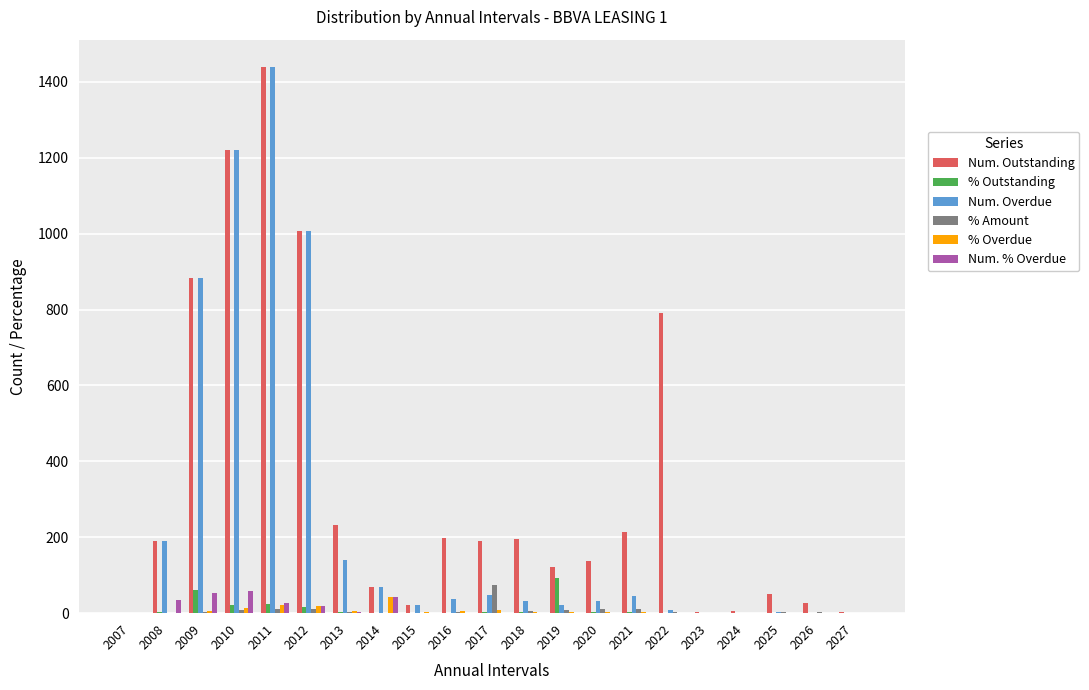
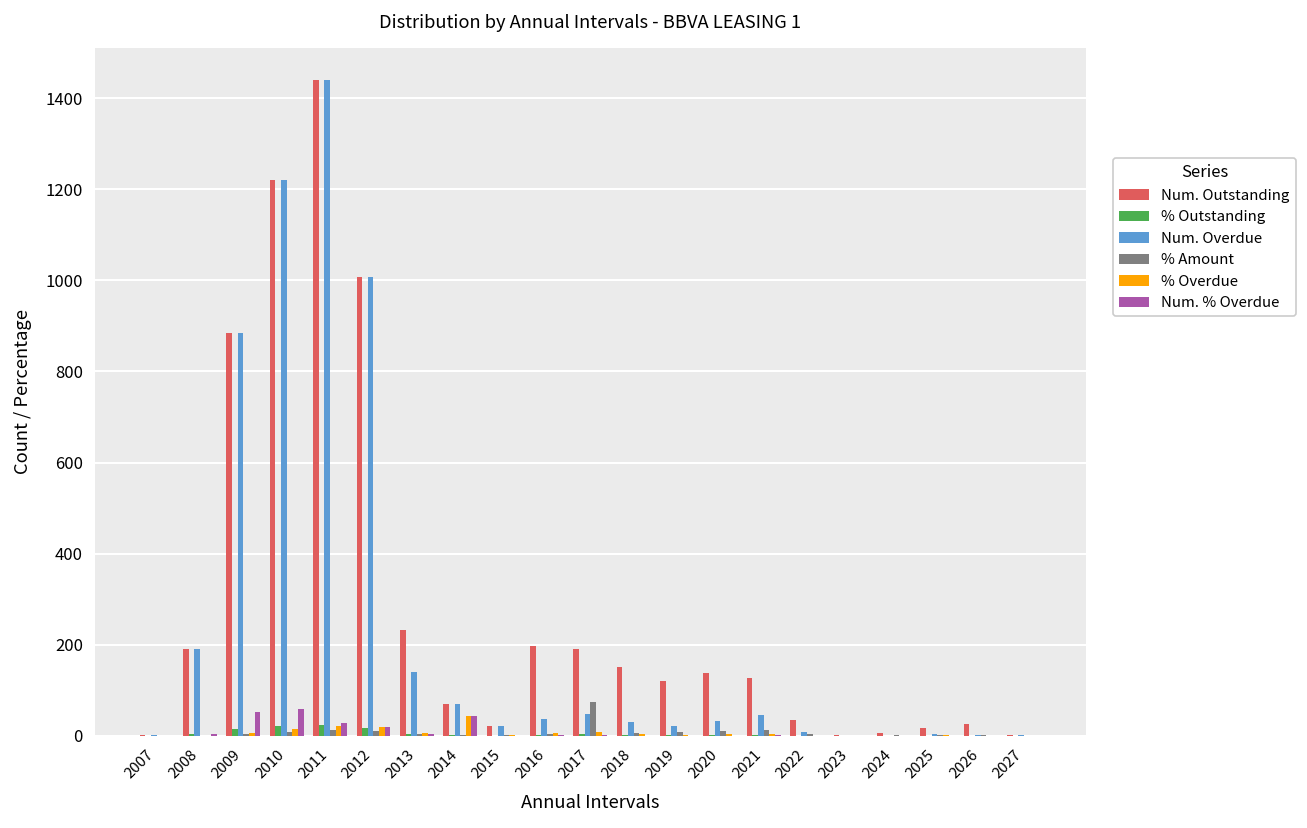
Num. % Overdue, 2008: 40 -> 0
% Outstanding, 2009: 60 -> 10
Num. Outstanding, 2018: 200 -> 150
% Outstanding, 2019: 90 -> 0
Num. Outstanding, 2021: 220 -> 130
Num. Outstanding, 2022: 790 -> 40
Num. Outstanding, 2025: 50 -> 20
